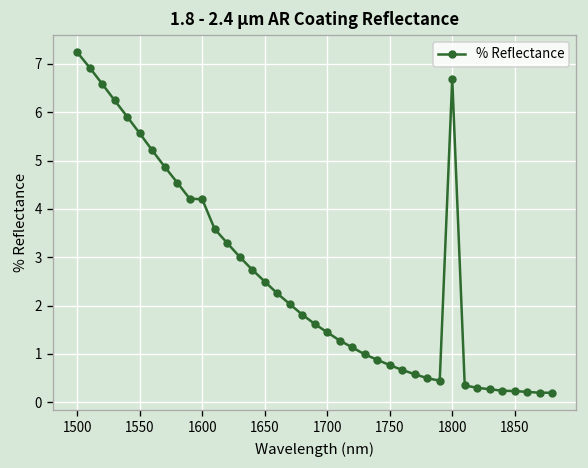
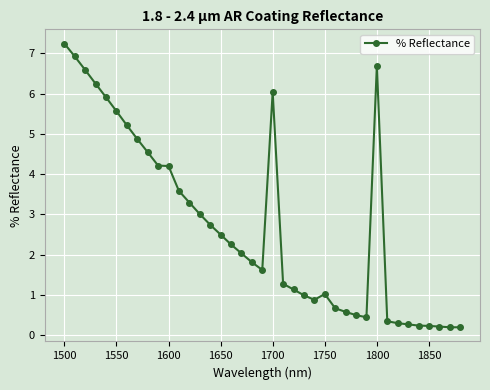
1700: 1.4 -> 6.0
1750: 0.8 -> 1.0
